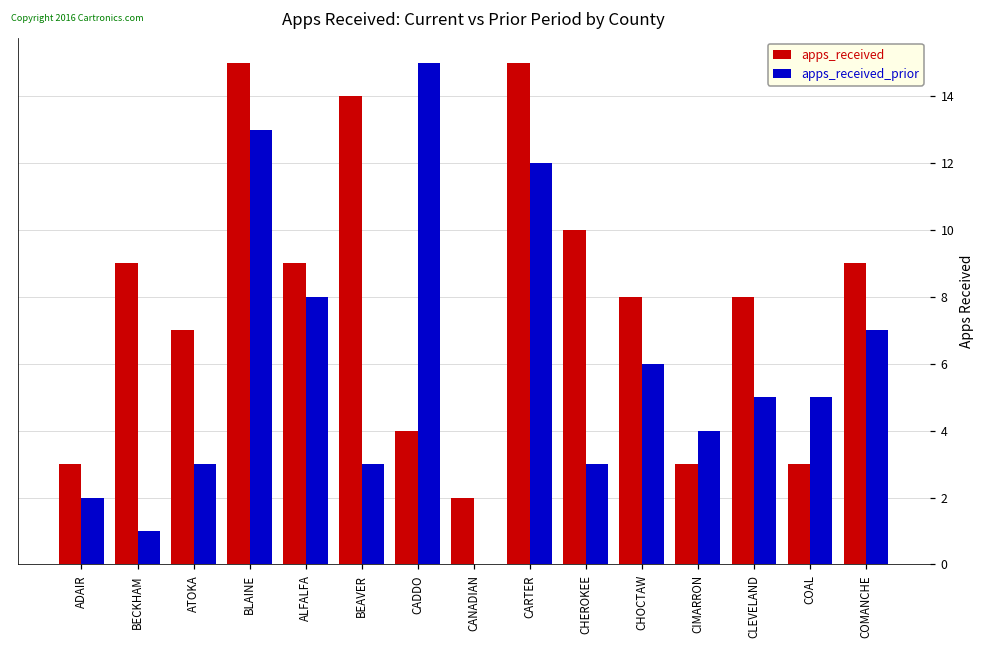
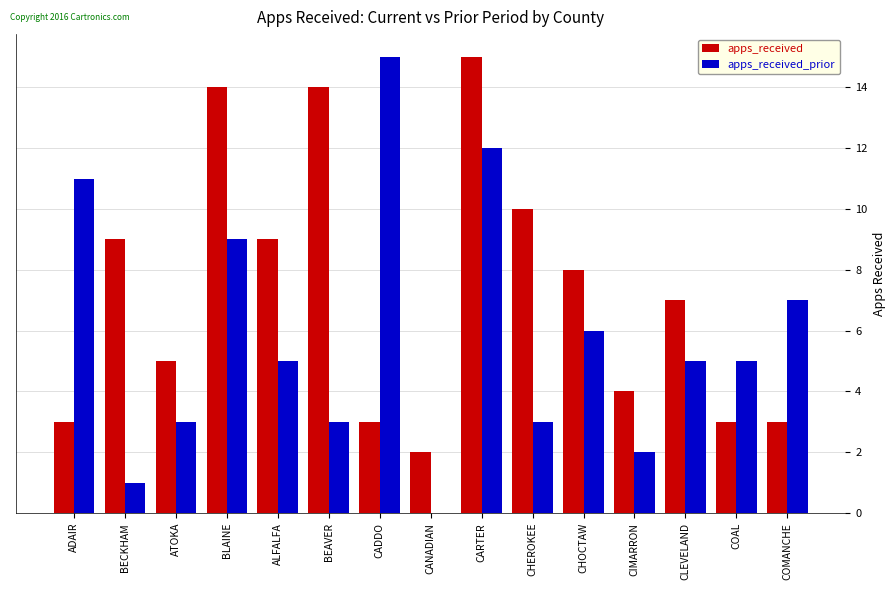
apps_received_prior, ADAIR: 2 -> 11
apps_received, ATOKA: 7 -> 5
apps_received, BLAINE: 15 -> 14
apps_received_prior, BLAINE: 13 -> 9
apps_received_prior, ALFALFA: 8 -> 5
apps_received, CADDO: 4 -> 3
apps_received, CIMARRON: 3 -> 4
apps_received_prior, CIMARRON: 4 -> 2
apps_received, CLEVELAND: 8 -> 7
apps_received, COMANCHE: 9 -> 3
